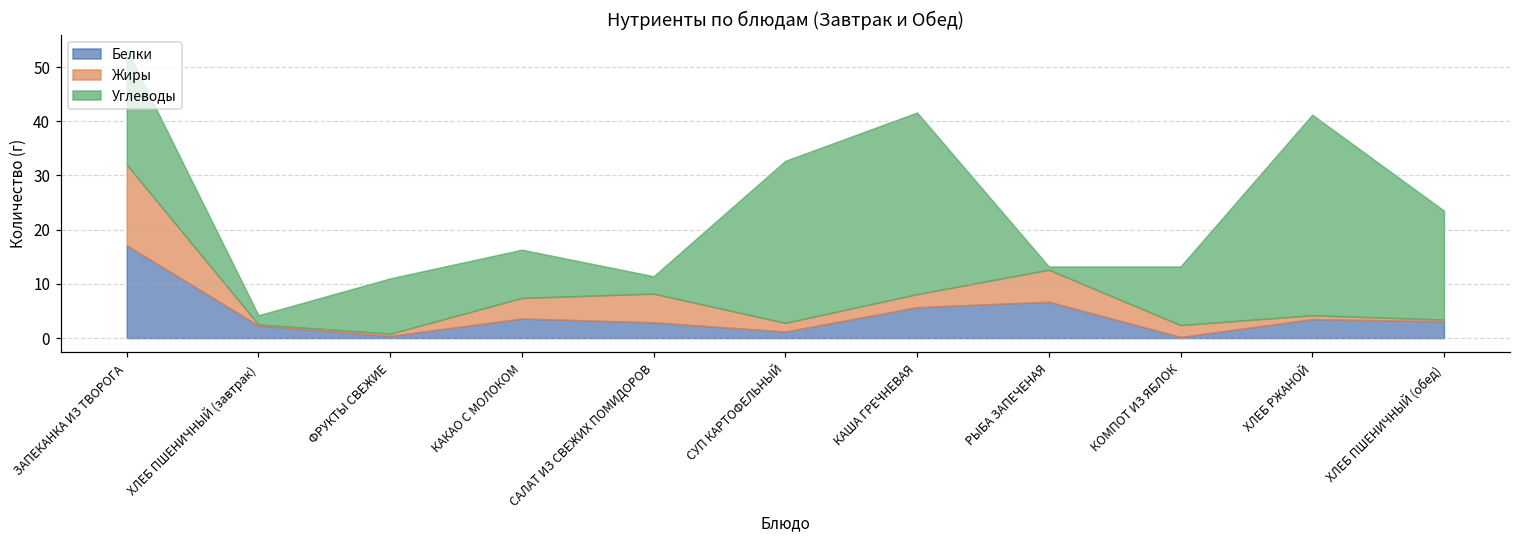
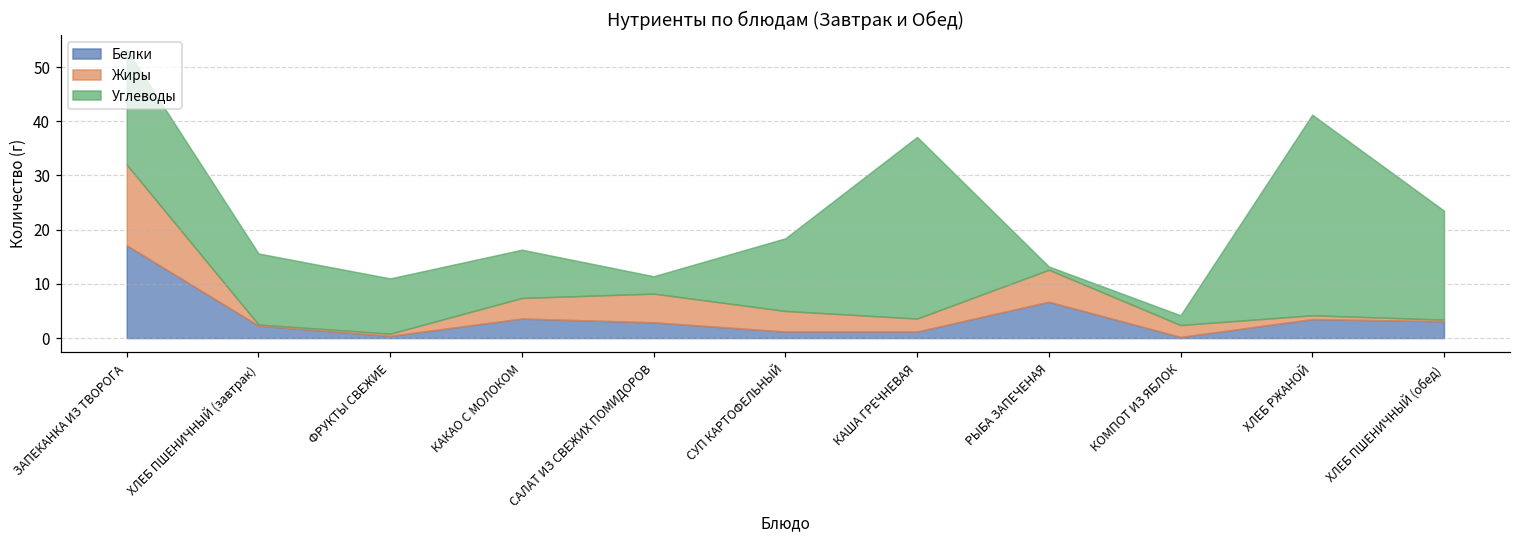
Углеводы, ХЛЕБ ПШЕНИЧНЫЙ (завтрак): 2 -> 13
Жиры, СУП КАРТОФЕЛЬНЫЙ: 2 -> 4
Углеводы, СУП КАРТОФЕЛЬНЫЙ: 30 -> 13
Белки, КАША ГРЕЧНЕВАЯ: 6 -> 1
Углеводы, КОМПОТ ИЗ ЯБЛОК: 11 -> 2
